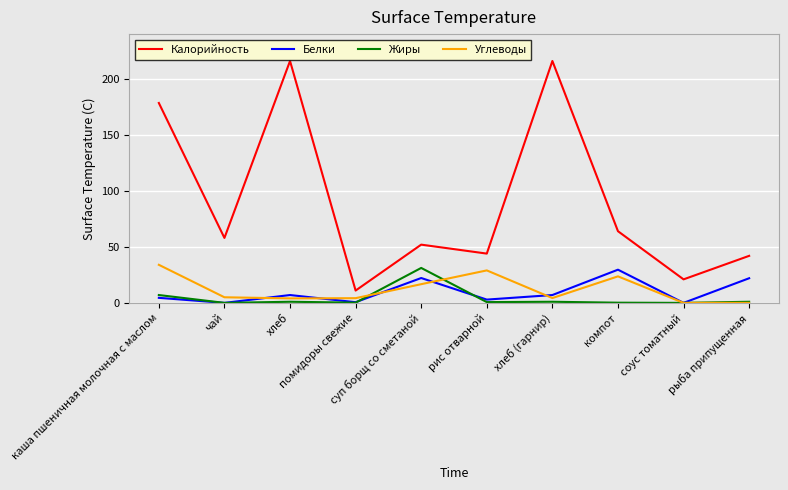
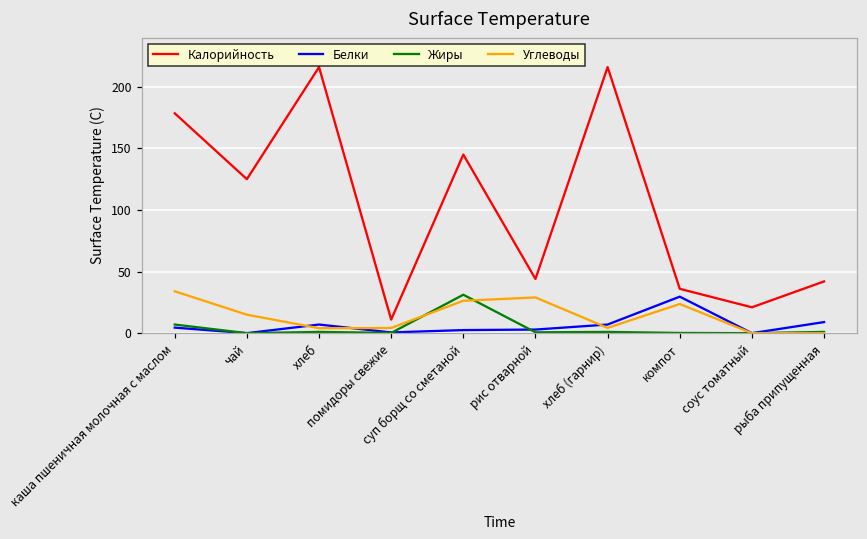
Калорийность, чай: 58 -> 125
Углеводы, чай: 5 -> 15
Калорийность, суп борщ со сметаной: 52 -> 145
Белки, суп борщ со сметаной: 22 -> 3
Углеводы, суп борщ со сметаной: 17 -> 26
Калорийность, компот: 64 -> 36
Белки, рыба припущенная: 22 -> 9
